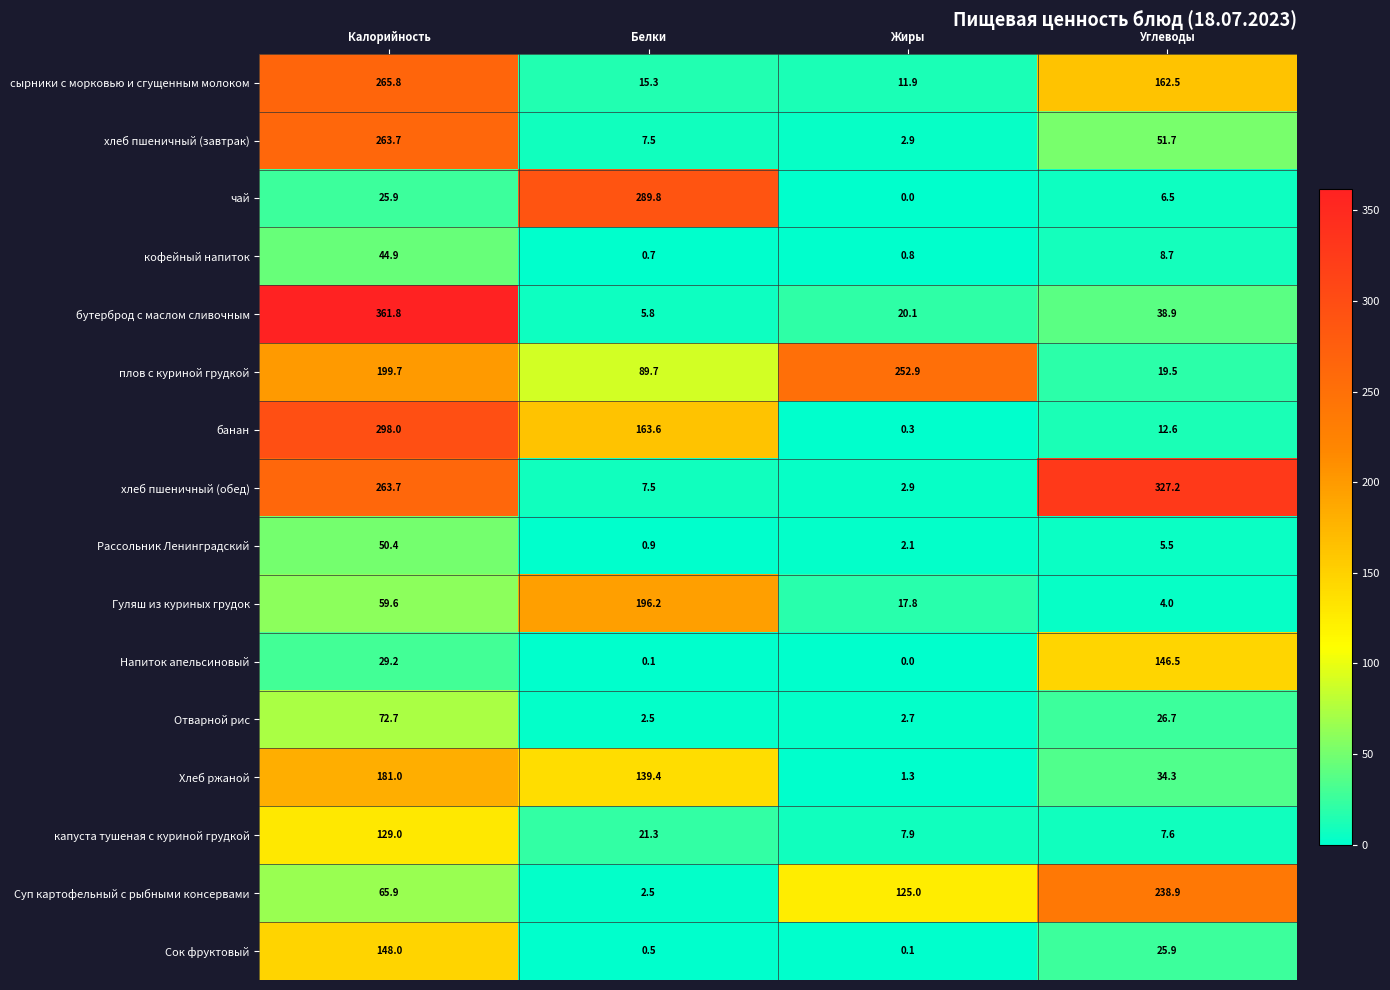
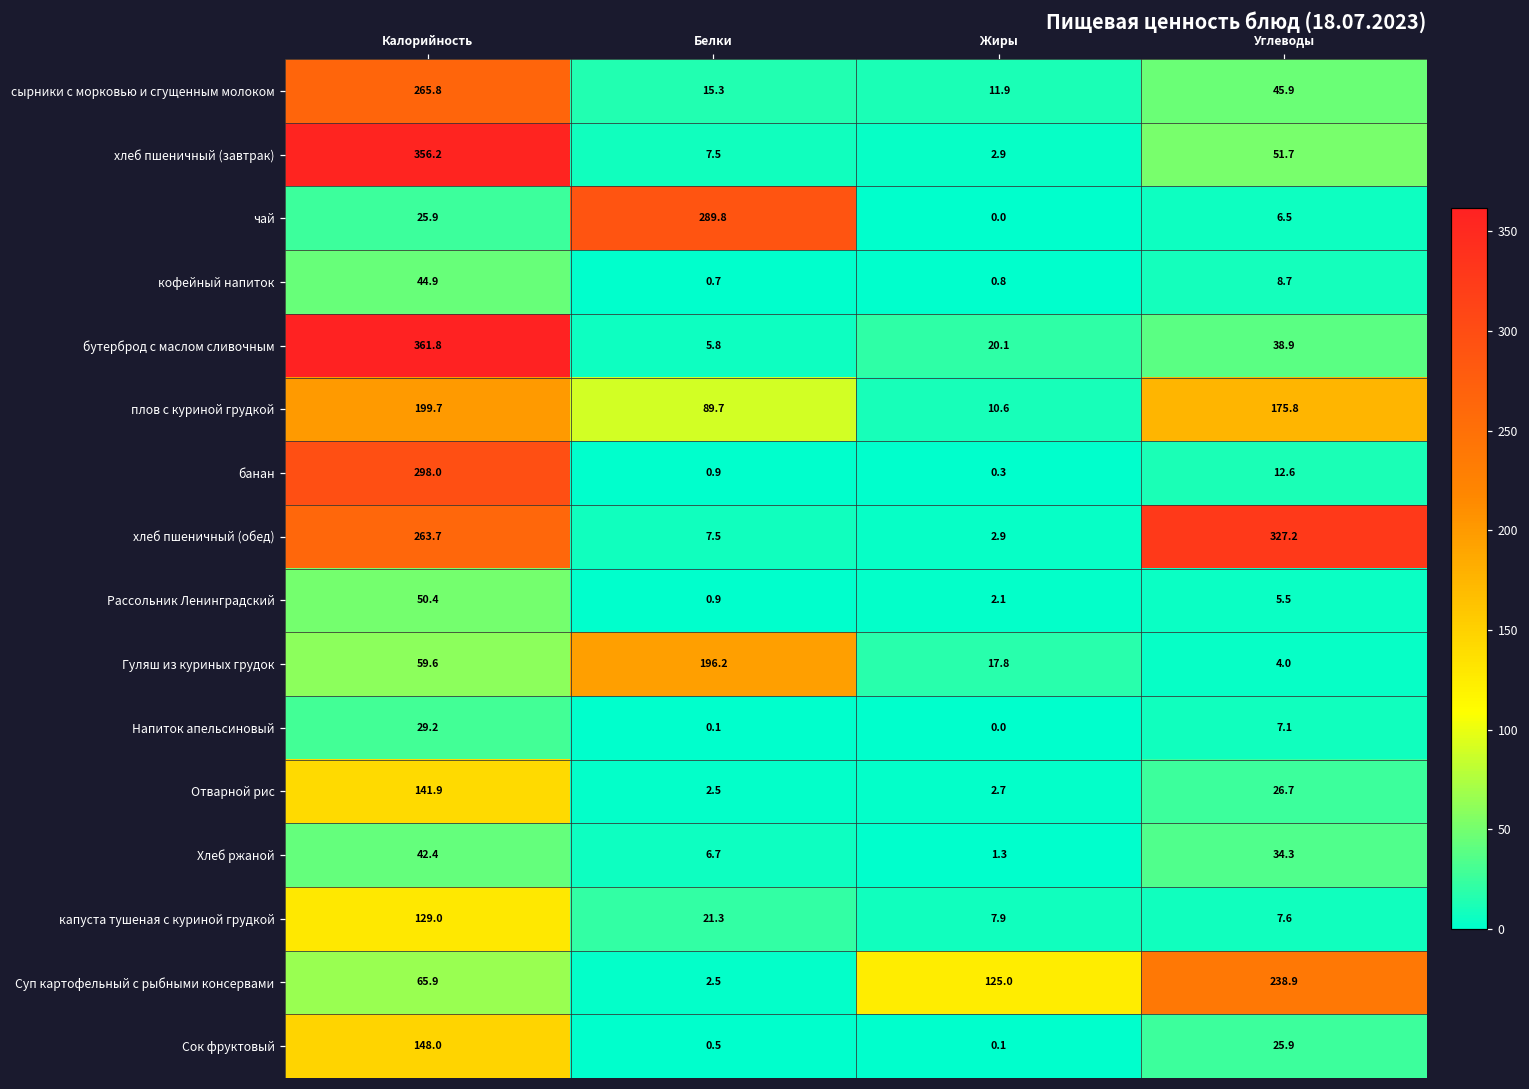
сырники с морковью и сгущенным молоком, Углеводы: 162.5 -> 45.9
хлеб пшеничный (завтрак), Калорийность: 263.7 -> 356.2
плов с куриной грудкой, Жиры: 252.9 -> 10.6
плов с куриной грудкой, Углеводы: 19.5 -> 175.8
банан, Белки: 163.6 -> 0.9
Напиток апельсиновый, Углеводы: 146.5 -> 7.1
Отварной рис, Калорийность: 72.7 -> 141.9
Хлеб ржаной, Калорийность: 181.0 -> 42.4
Хлеб ржаной, Белки: 139.4 -> 6.7
